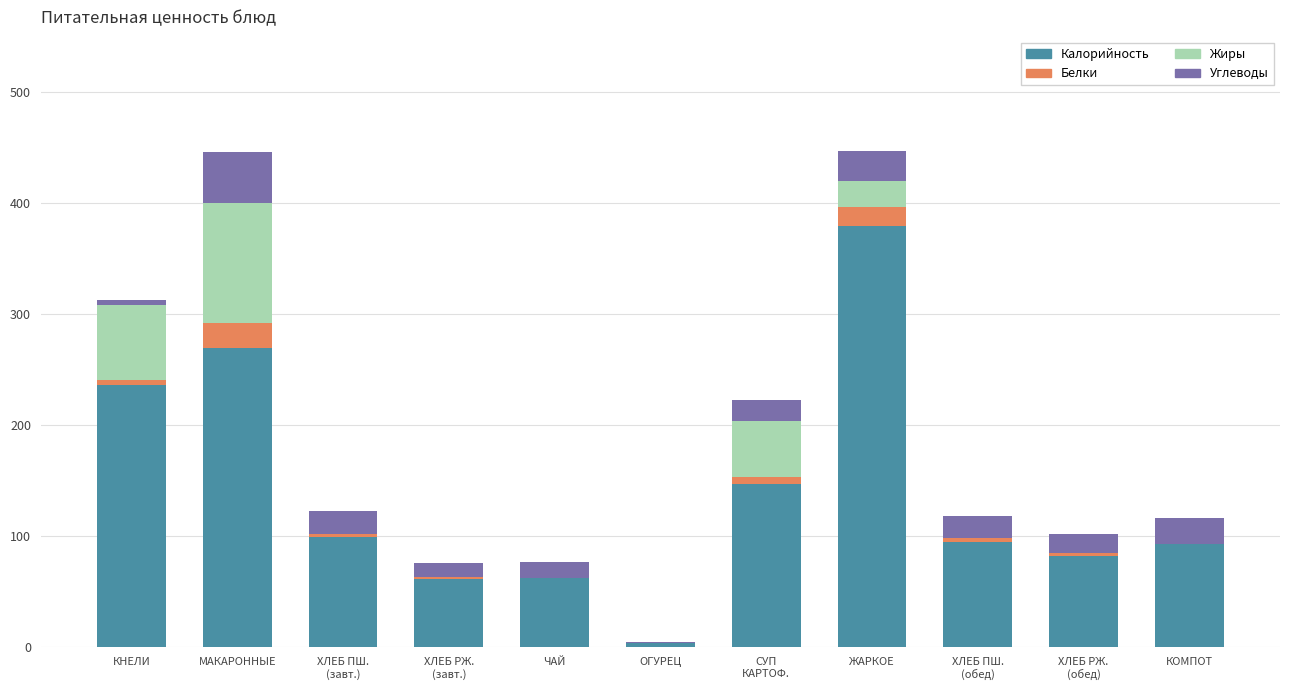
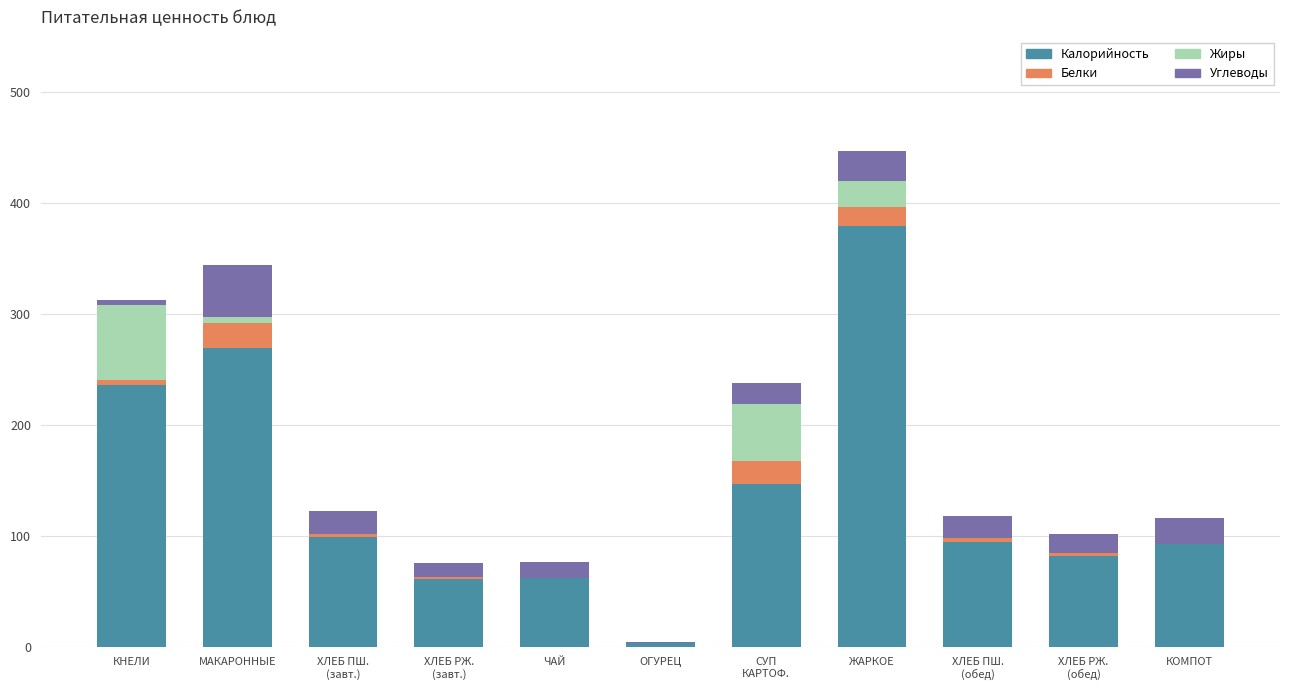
Жиры, МАКАРОННЫЕ: 108 -> 6
Белки, СУП КАРТОФ.: 6 -> 21
